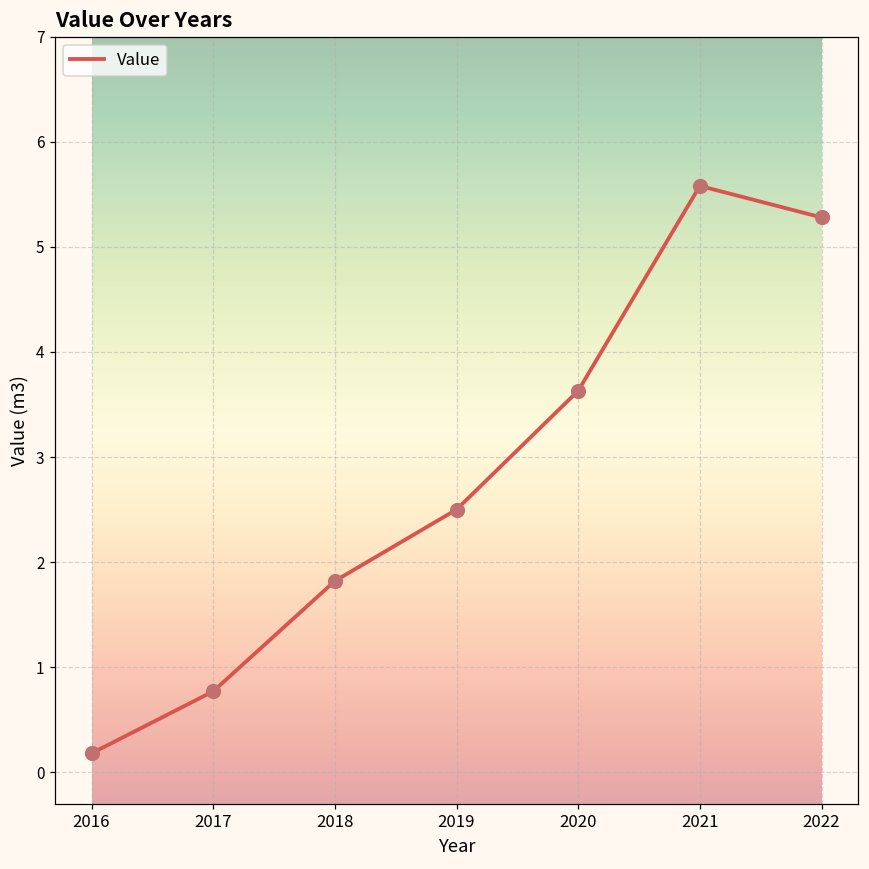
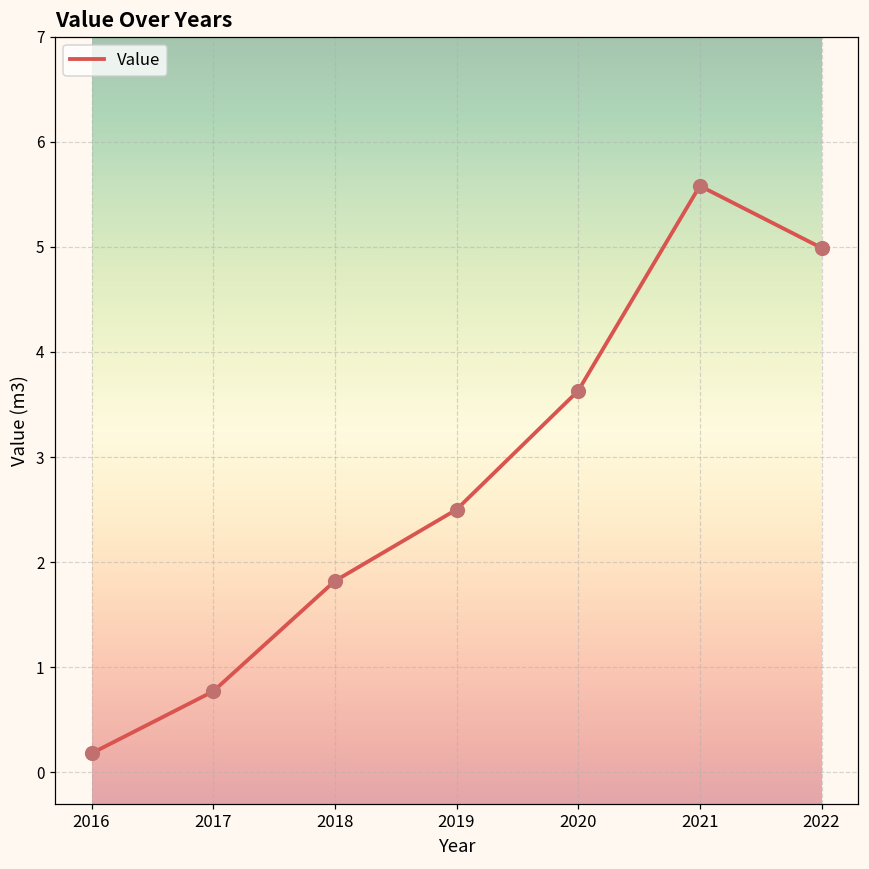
2022: 5.3 -> 5.0
